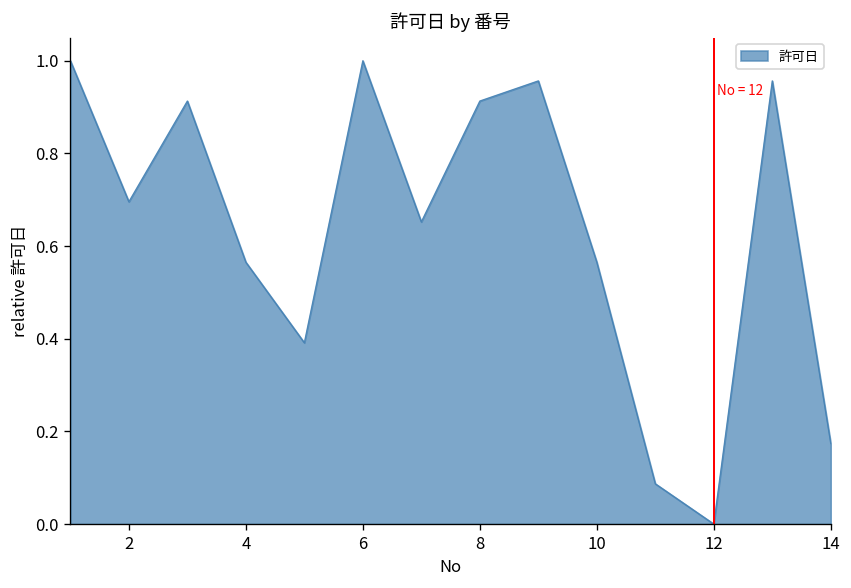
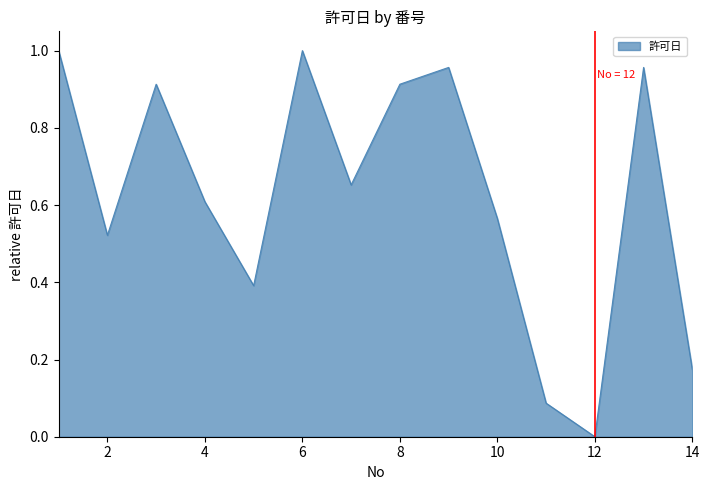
2: 0.70 -> 0.52
4: 0.57 -> 0.61
